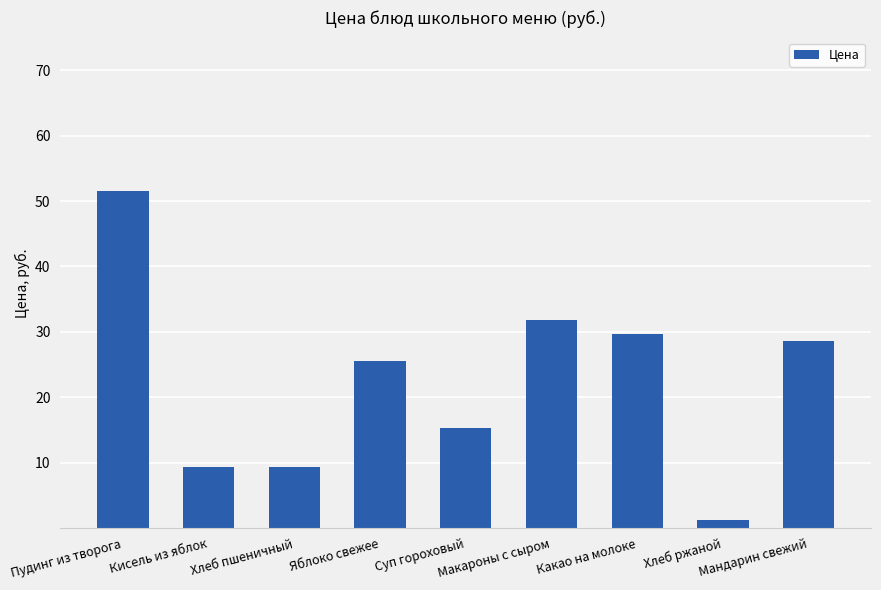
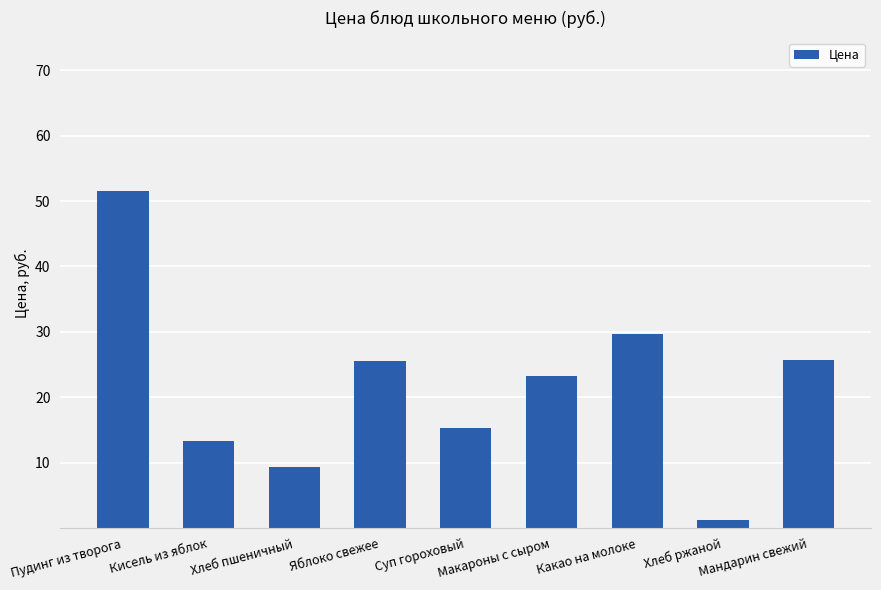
Кисель из яблок: 9 -> 13
Макароны с сыром: 32 -> 23
Мандарин свежий: 29 -> 26
